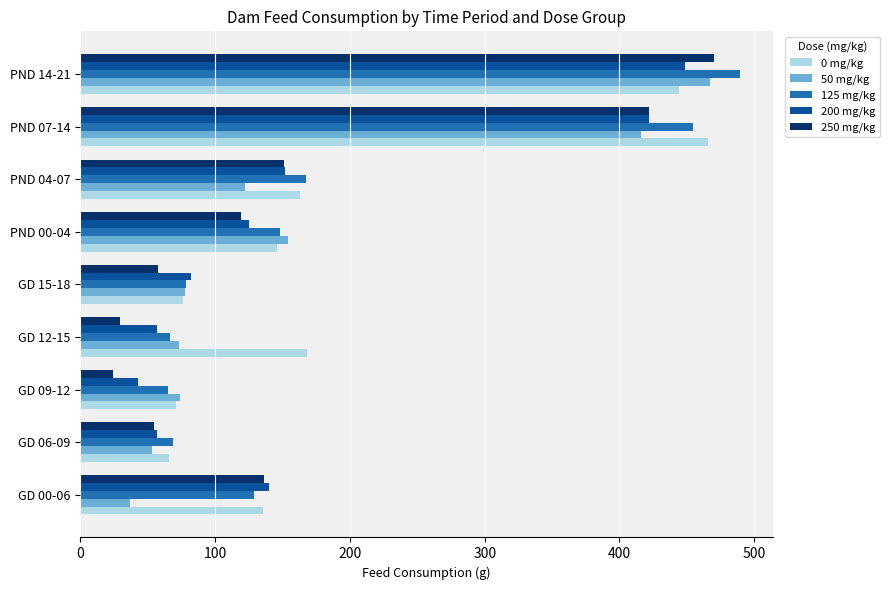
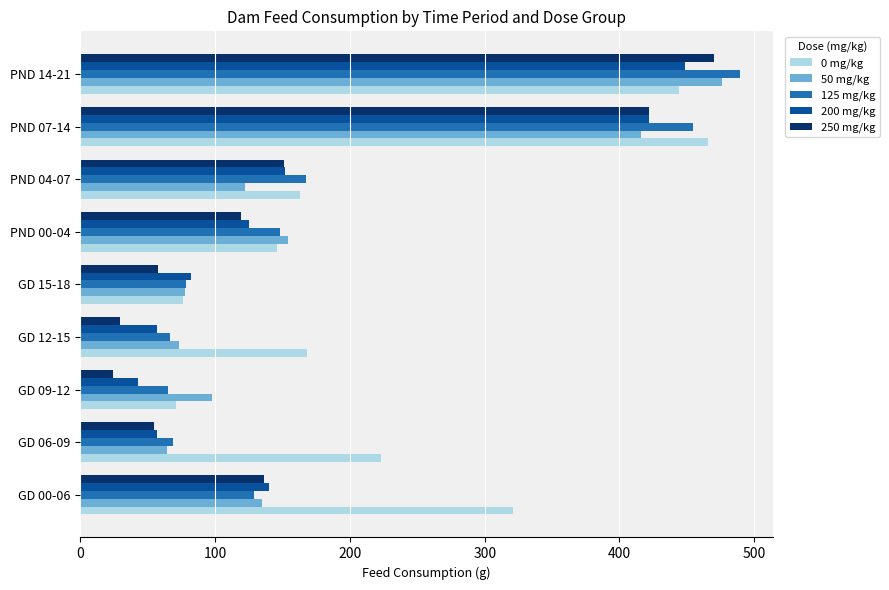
50 mg/kg, PND 14-21: 468 -> 476
50 mg/kg, GD 09-12: 74 -> 98
50 mg/kg, GD 06-09: 53 -> 65
0 mg/kg, GD 06-09: 66 -> 223
50 mg/kg, GD 00-06: 37 -> 135
0 mg/kg, GD 00-06: 136 -> 321
